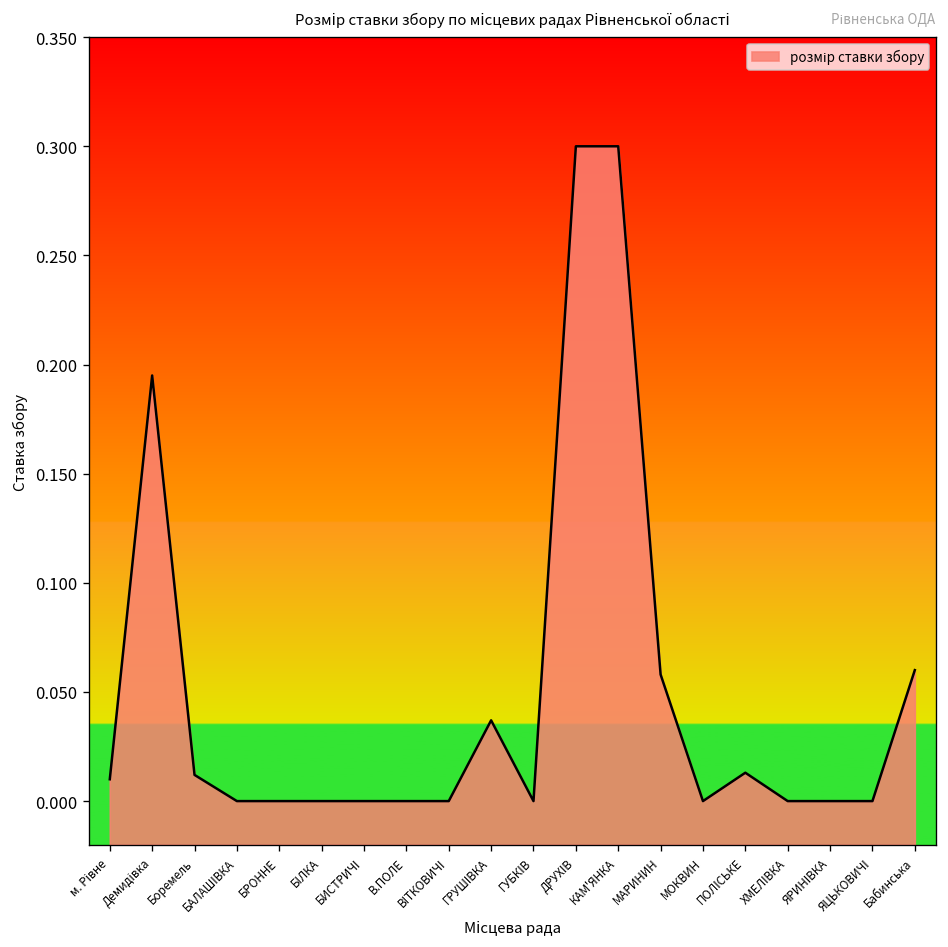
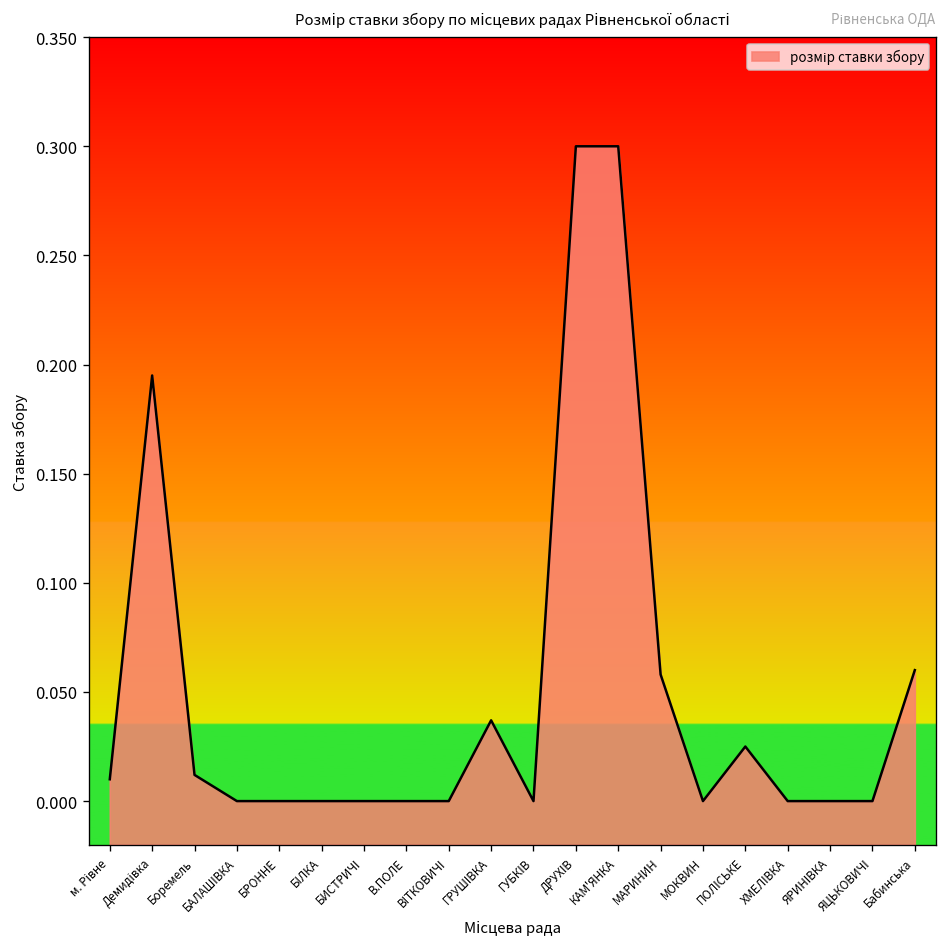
ПОЛІСЬКЕ: 0.013 -> 0.025
